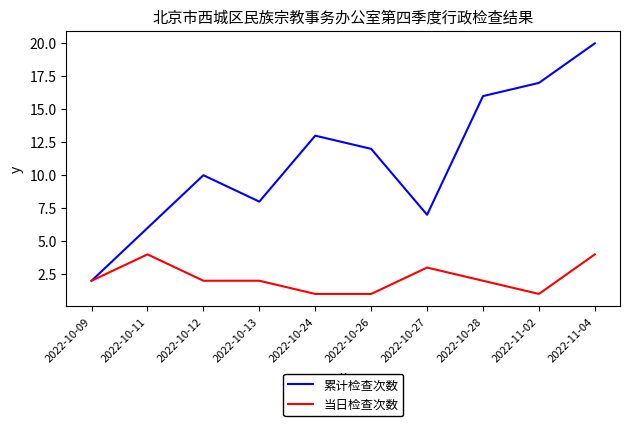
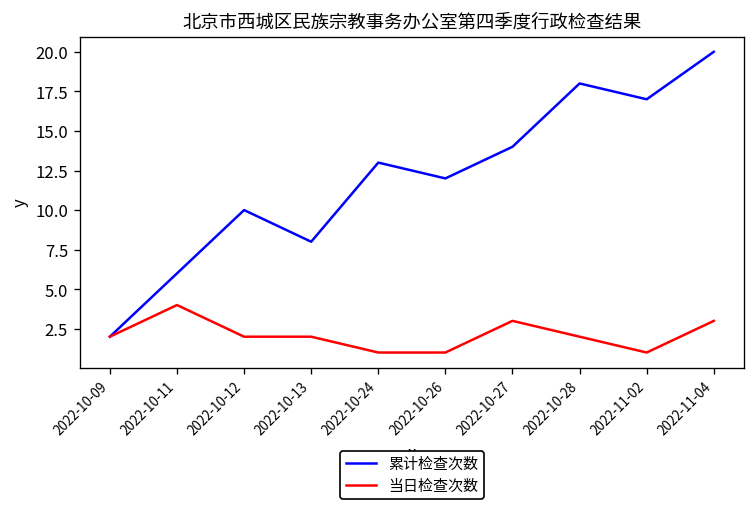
累计检查次数, 2022-10-27: 7 -> 14
累计检查次数, 2022-10-28: 16 -> 18
当日检查次数, 2022-11-04: 4 -> 3
